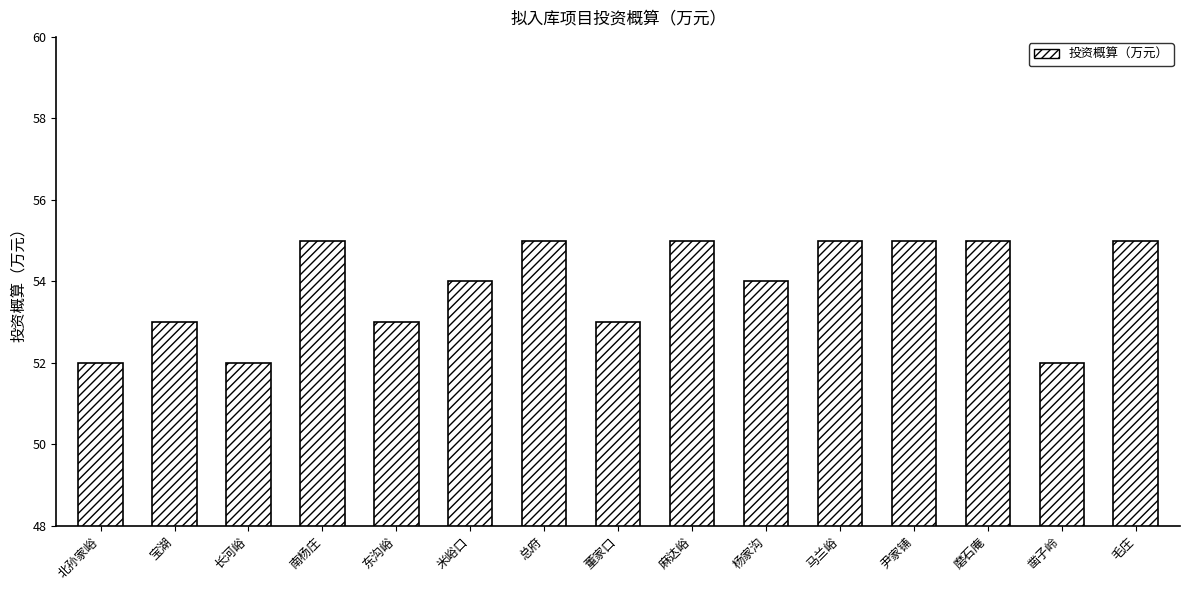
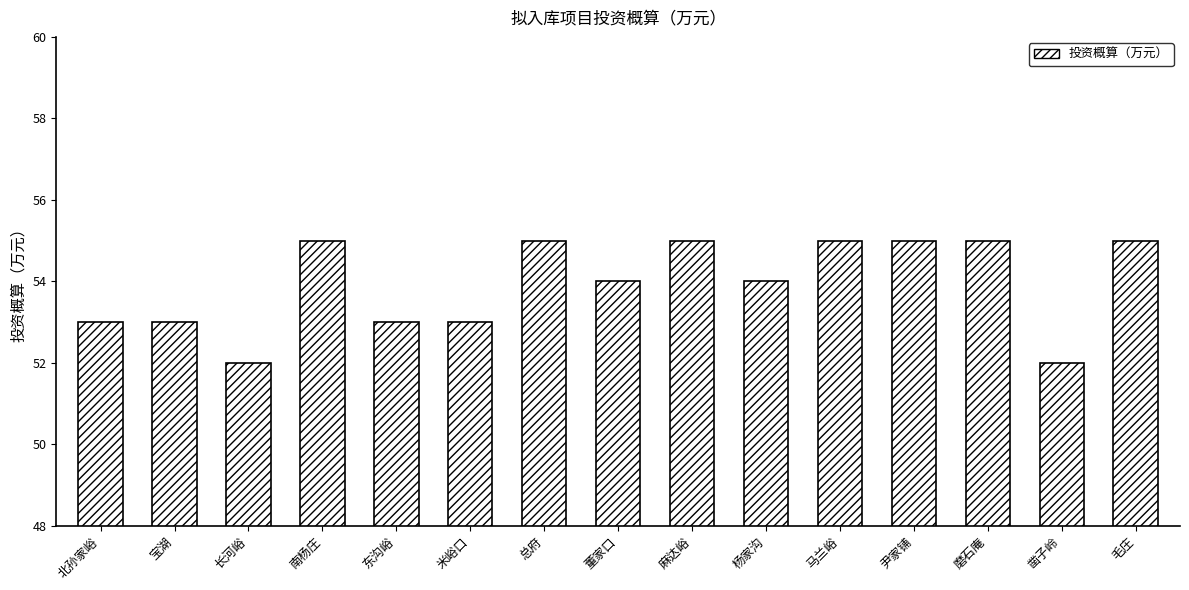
北孙家峪: 52 -> 53
米峪口: 54 -> 53
董家口: 53 -> 54
